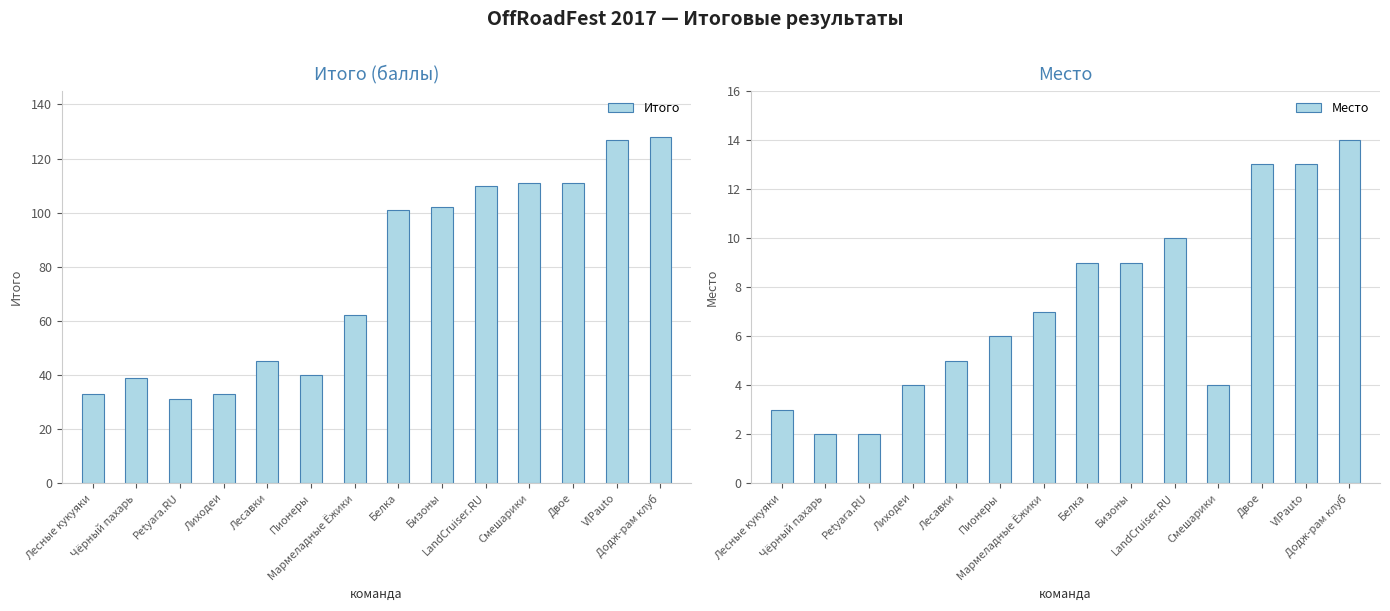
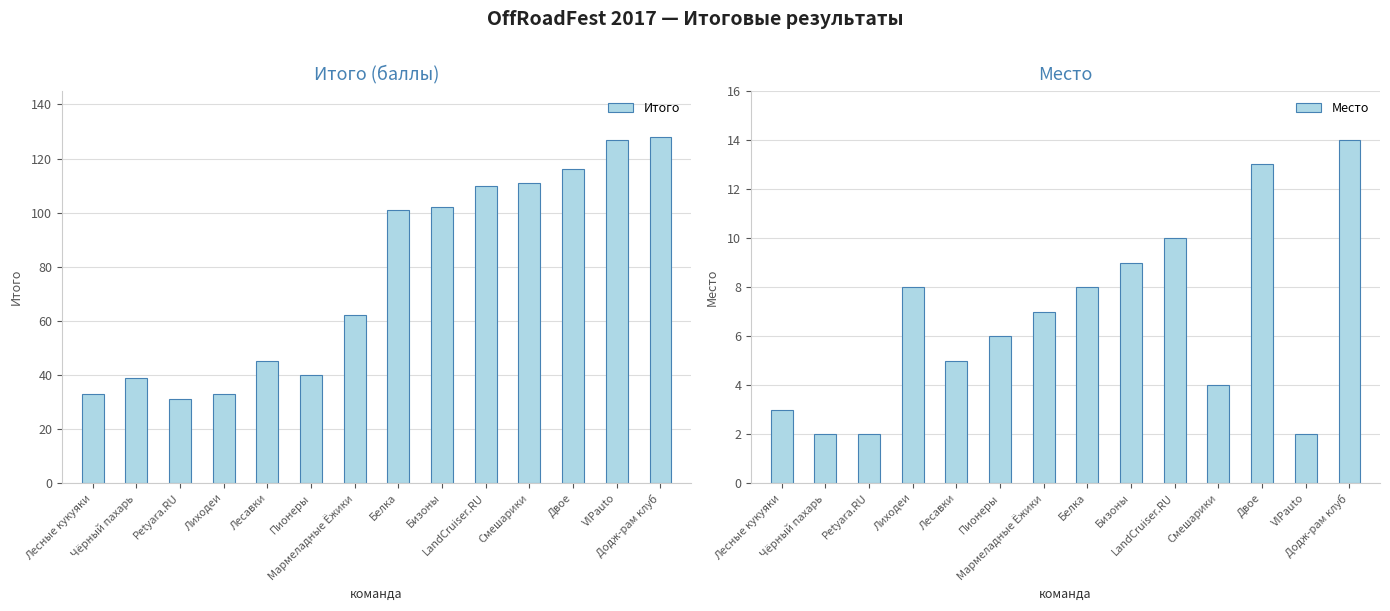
Итого (баллы), Двое: 111 -> 116
Место, Лиходеи: 4 -> 8
Место, Белка: 9 -> 8
Место, VIPauto: 13 -> 2
